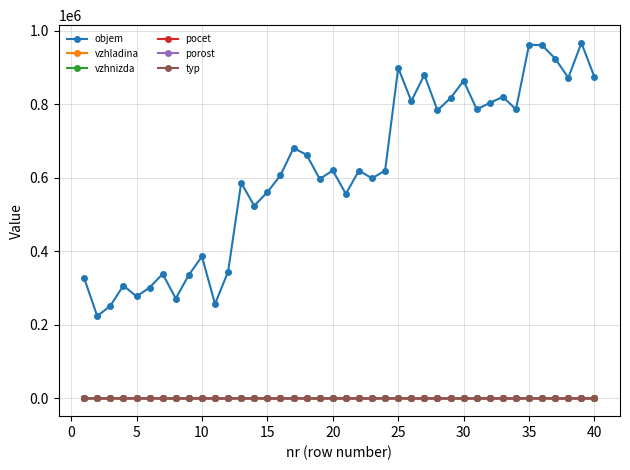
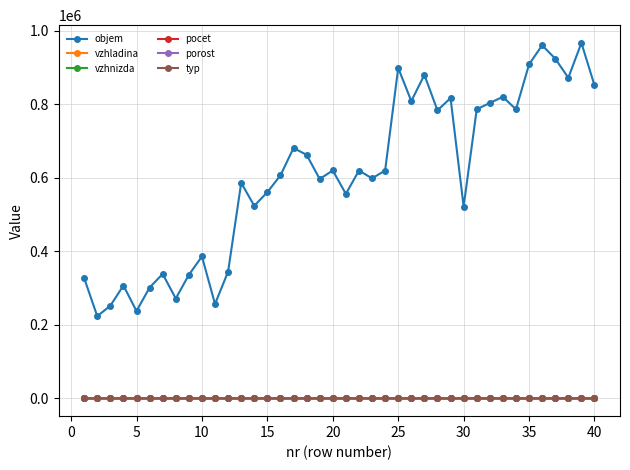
objem, 5: 280000 -> 240000
objem, 30: 860000 -> 520000
objem, 35: 960000 -> 910000
objem, 40: 870000 -> 850000
